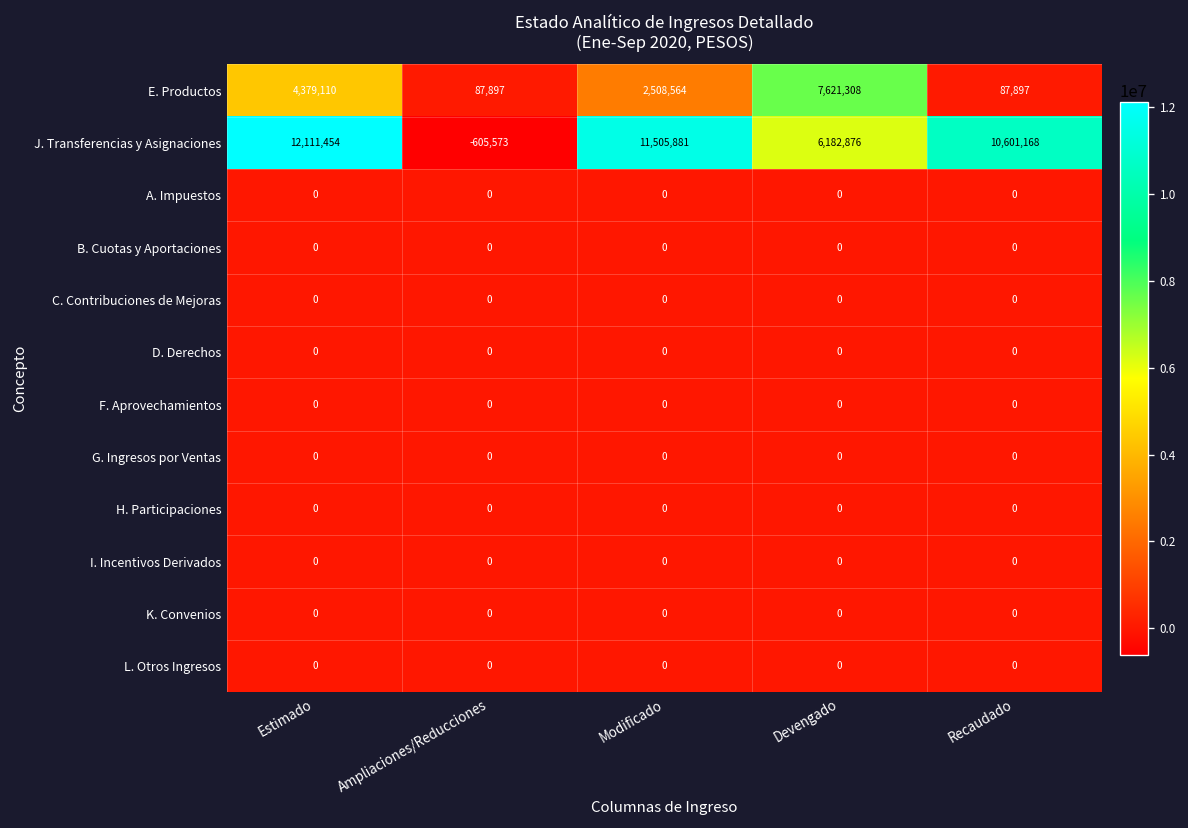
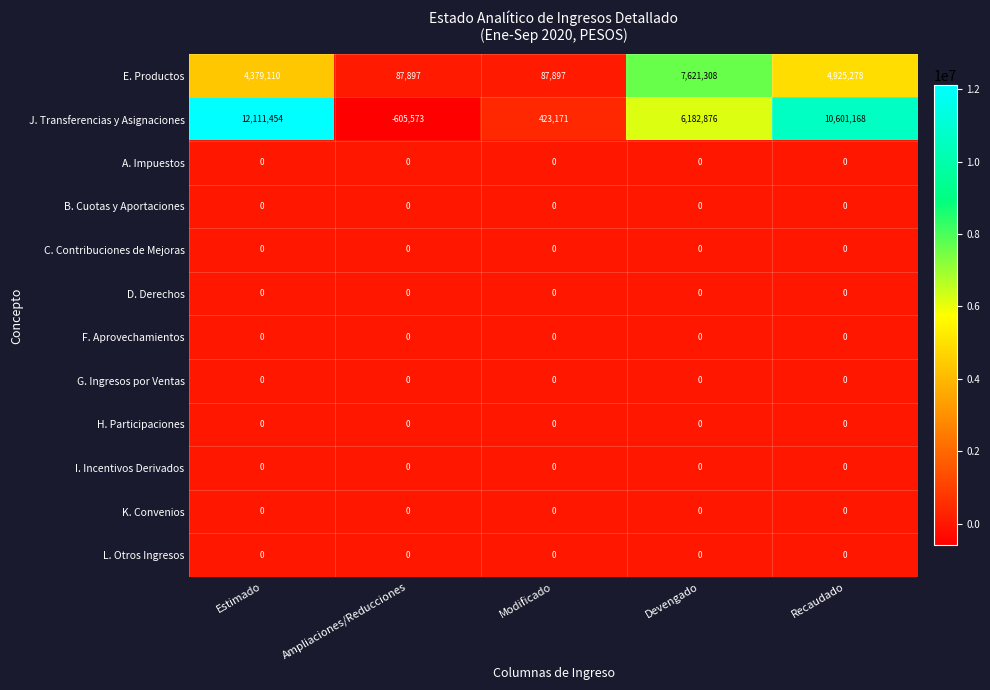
E. Productos, Modificado: 2,508,564 -> 87,897
E. Productos, Recaudado: 87,897 -> 4,925,278
J. Transferencias y Asignaciones, Modificado: 11,505,881 -> 423,171
